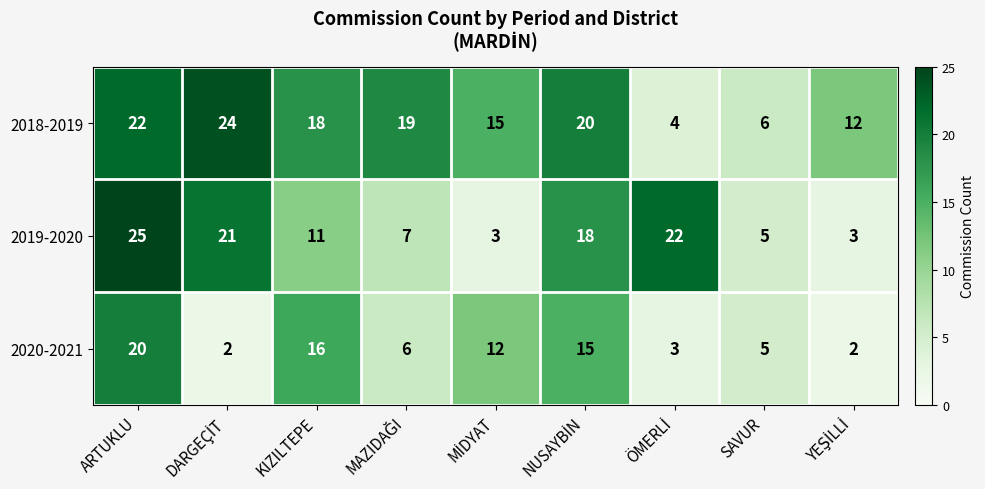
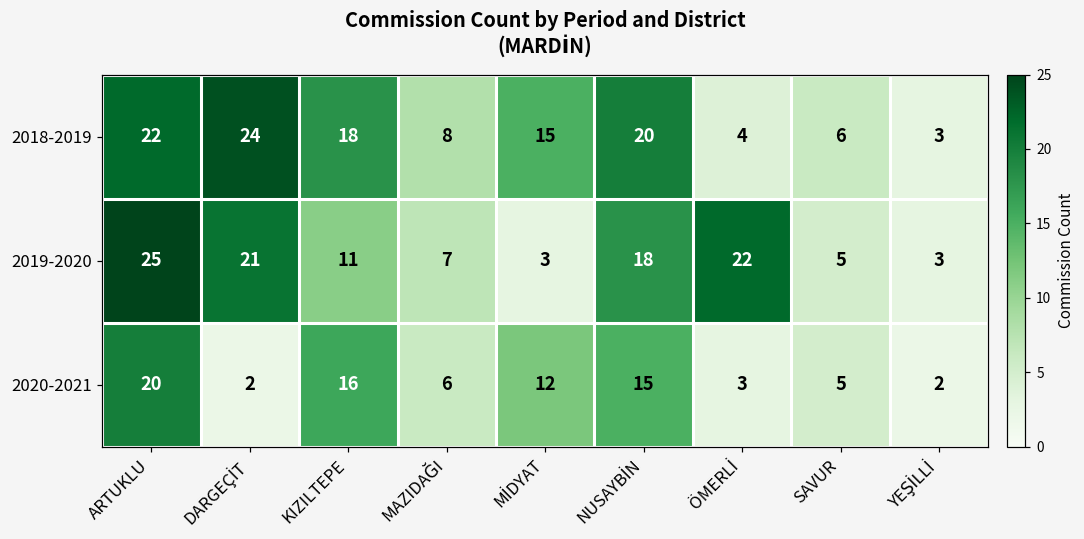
2018-2019, MAZIDAĞI: 19 -> 8
2018-2019, YEŞİLLİ: 12 -> 3
